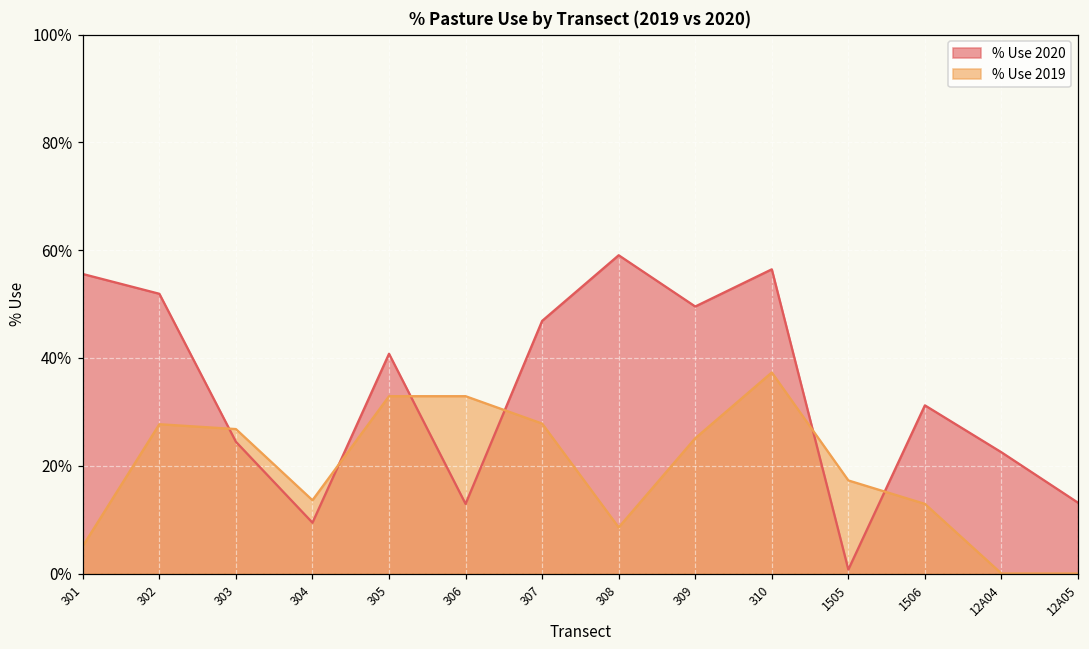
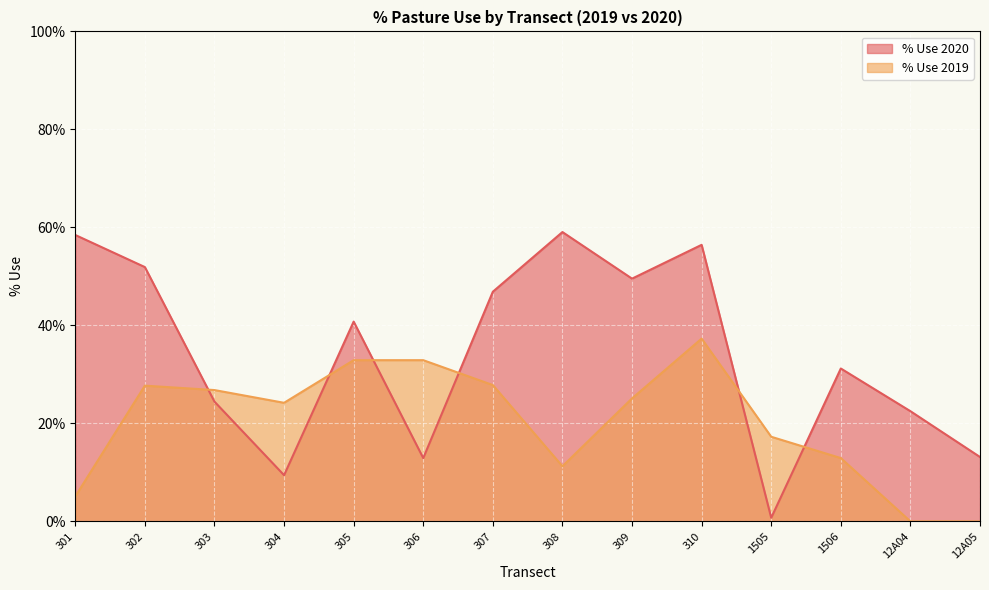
% Use 2020, 301: 56% -> 58%
% Use 2019, 304: 14% -> 24%
% Use 2019, 308: 9% -> 11%
